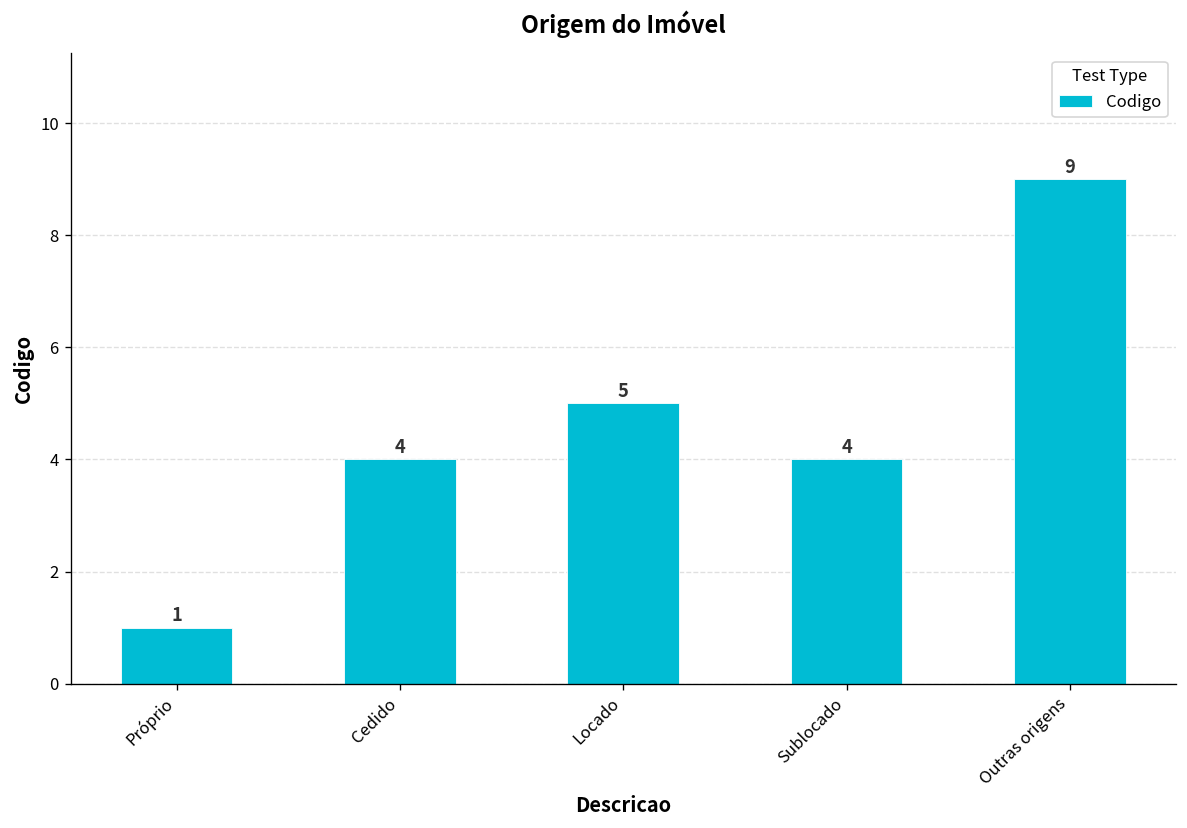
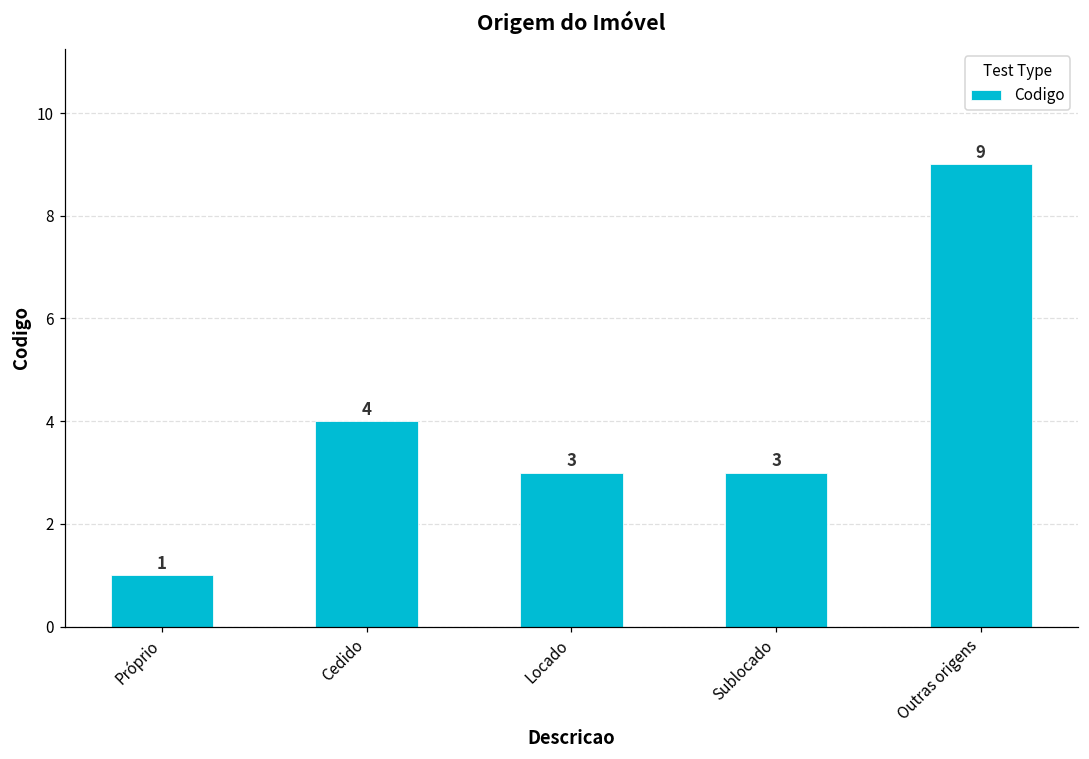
Locado: 5 -> 3
Sublocado: 4 -> 3
